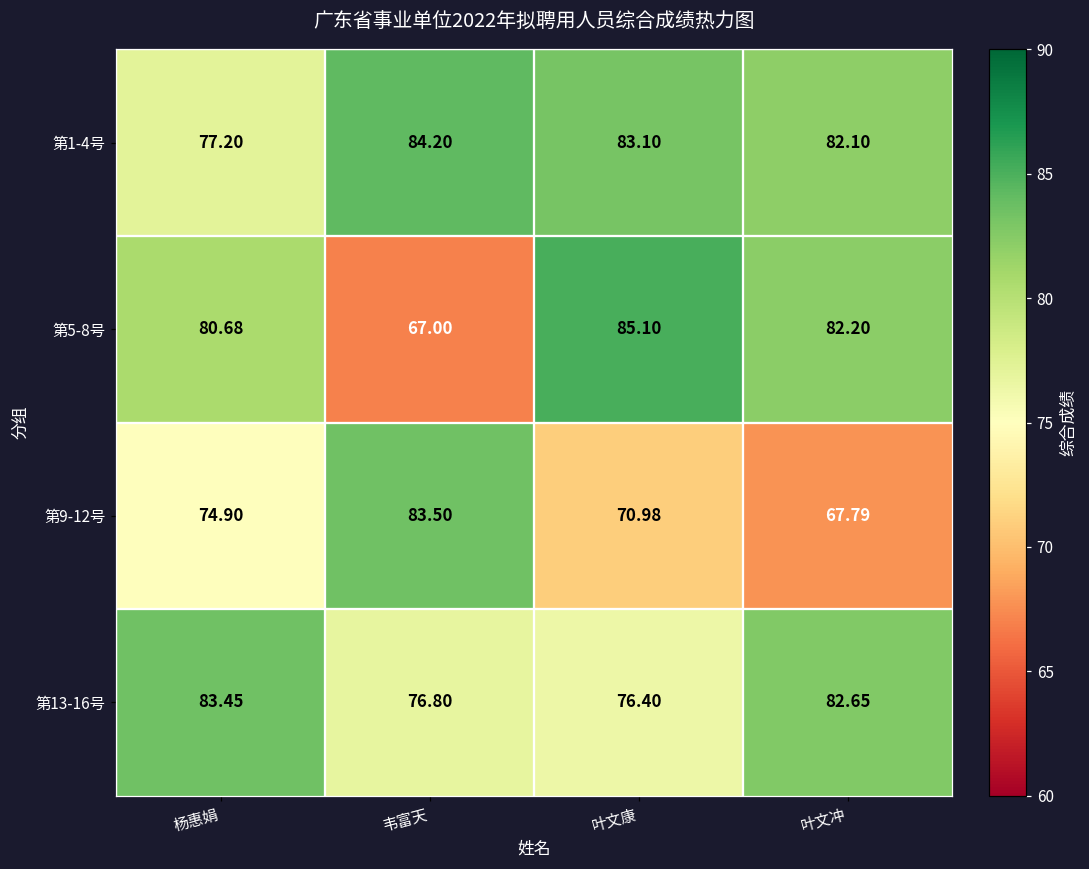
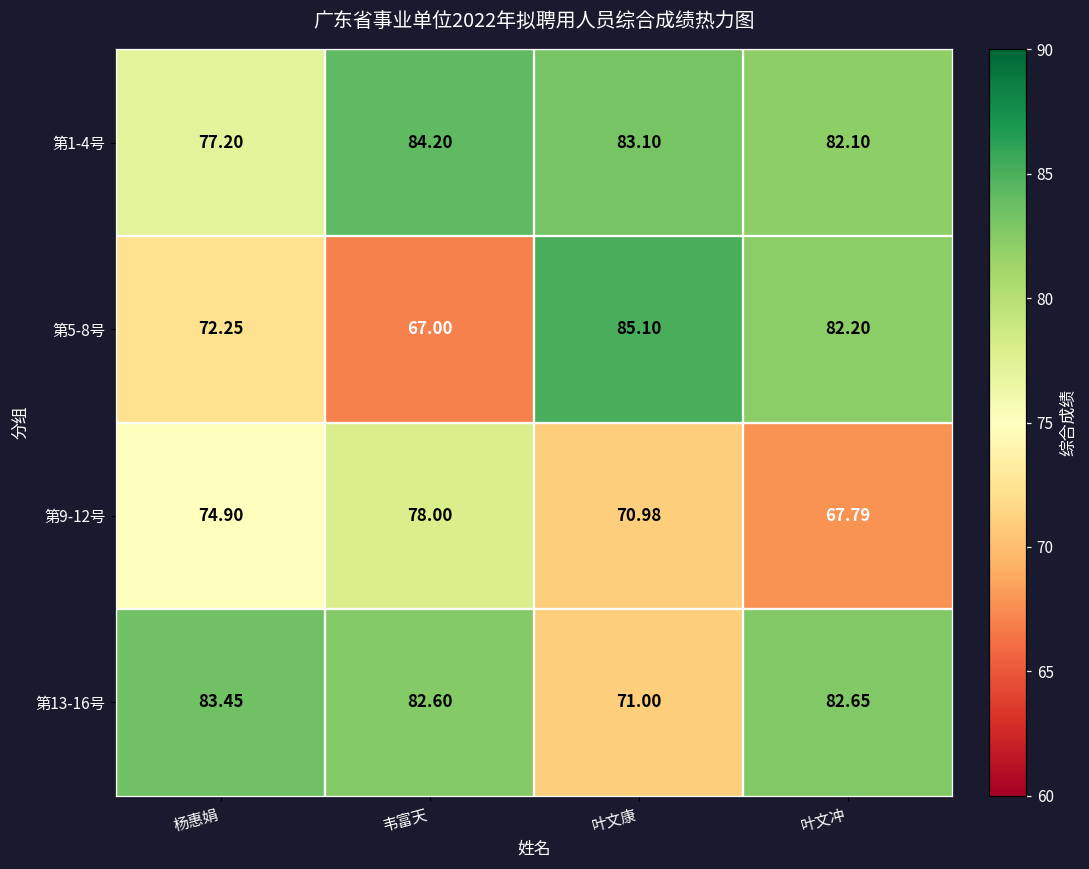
第5-8号, 杨惠娟: 80.68 -> 72.25
第9-12号, 韦富天: 83.50 -> 78.00
第13-16号, 韦富天: 76.80 -> 82.60
第13-16号, 叶文康: 76.40 -> 71.00
